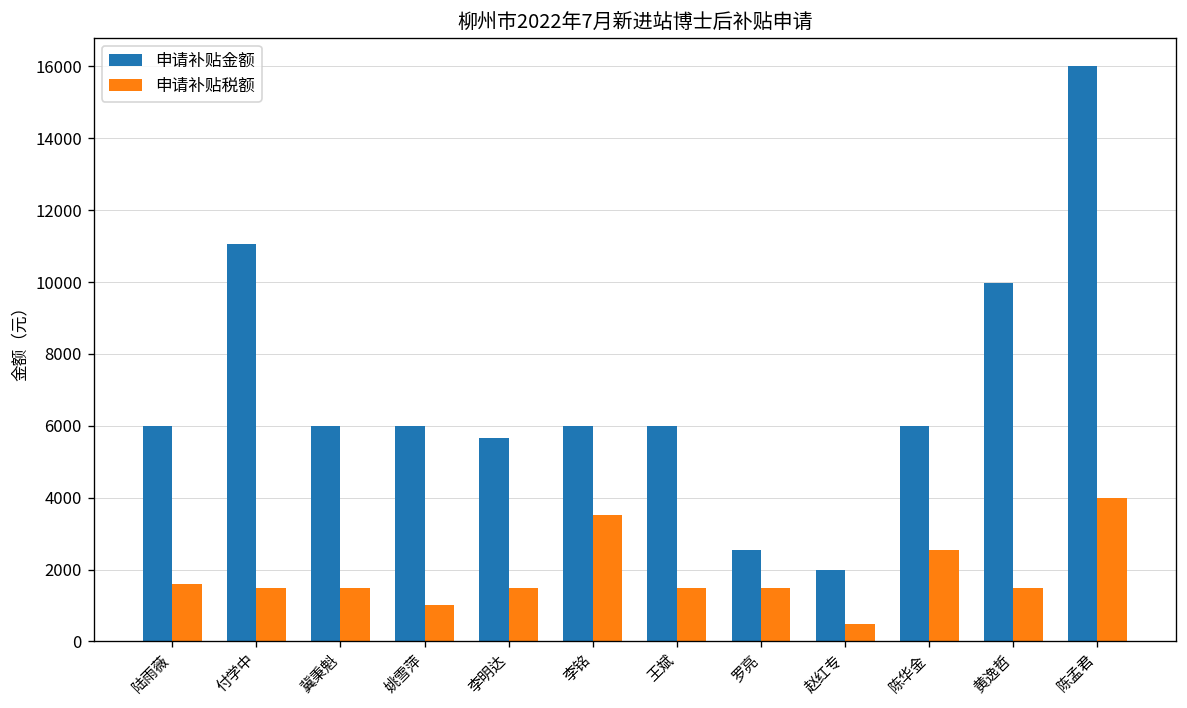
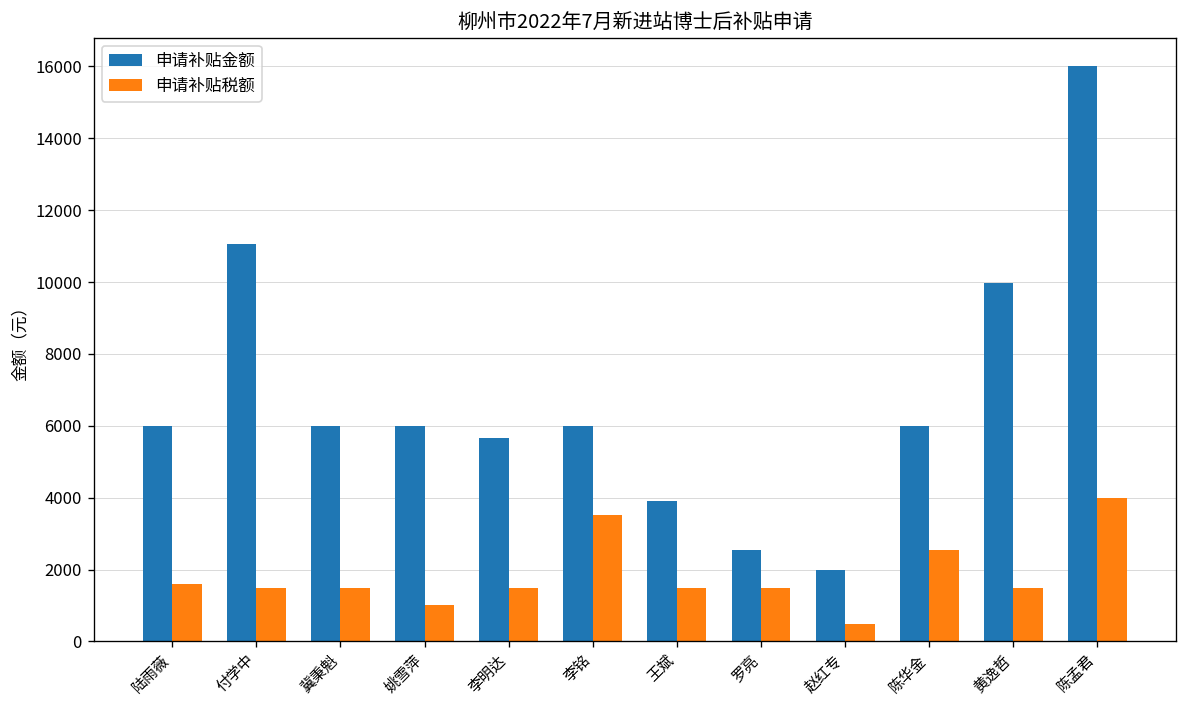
申请补贴金额, 王斌: 6000 -> 3900
